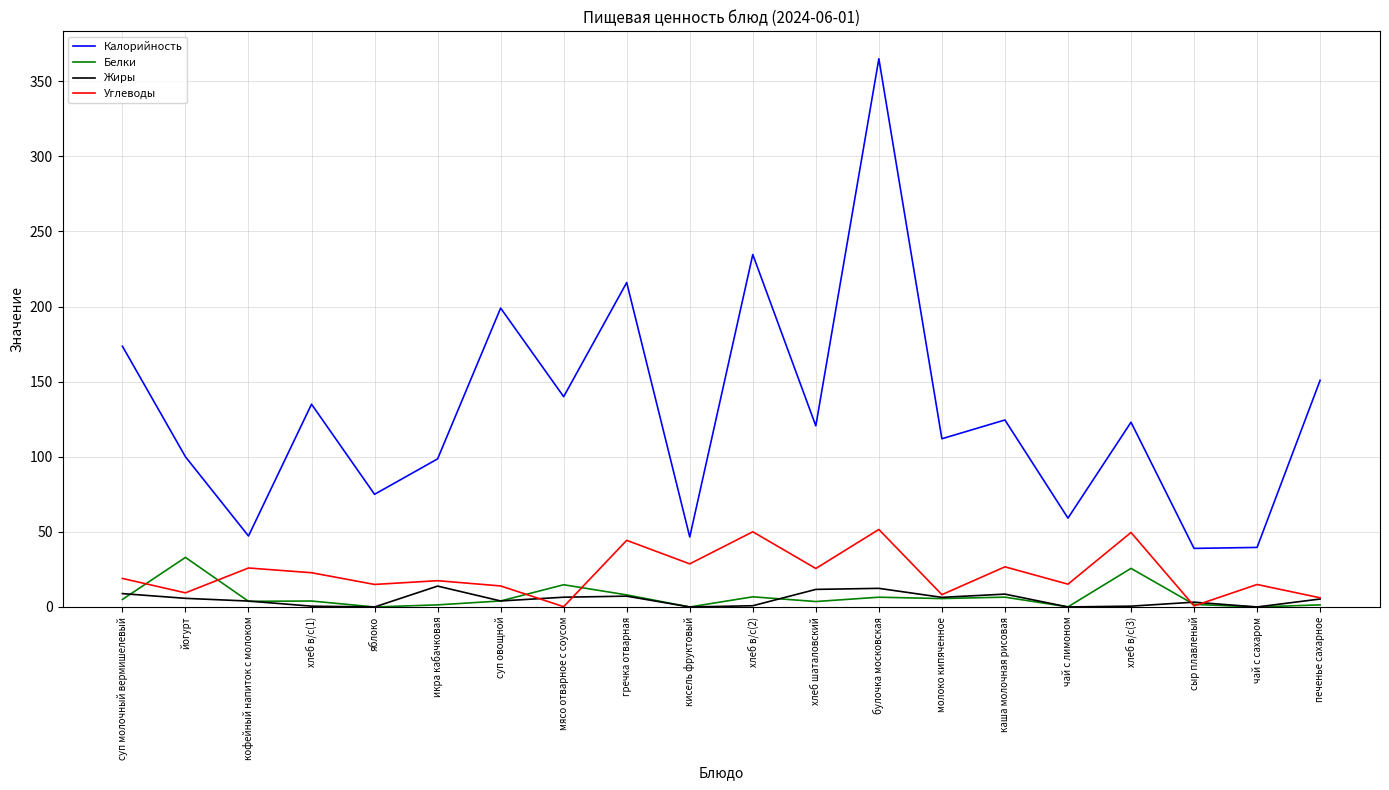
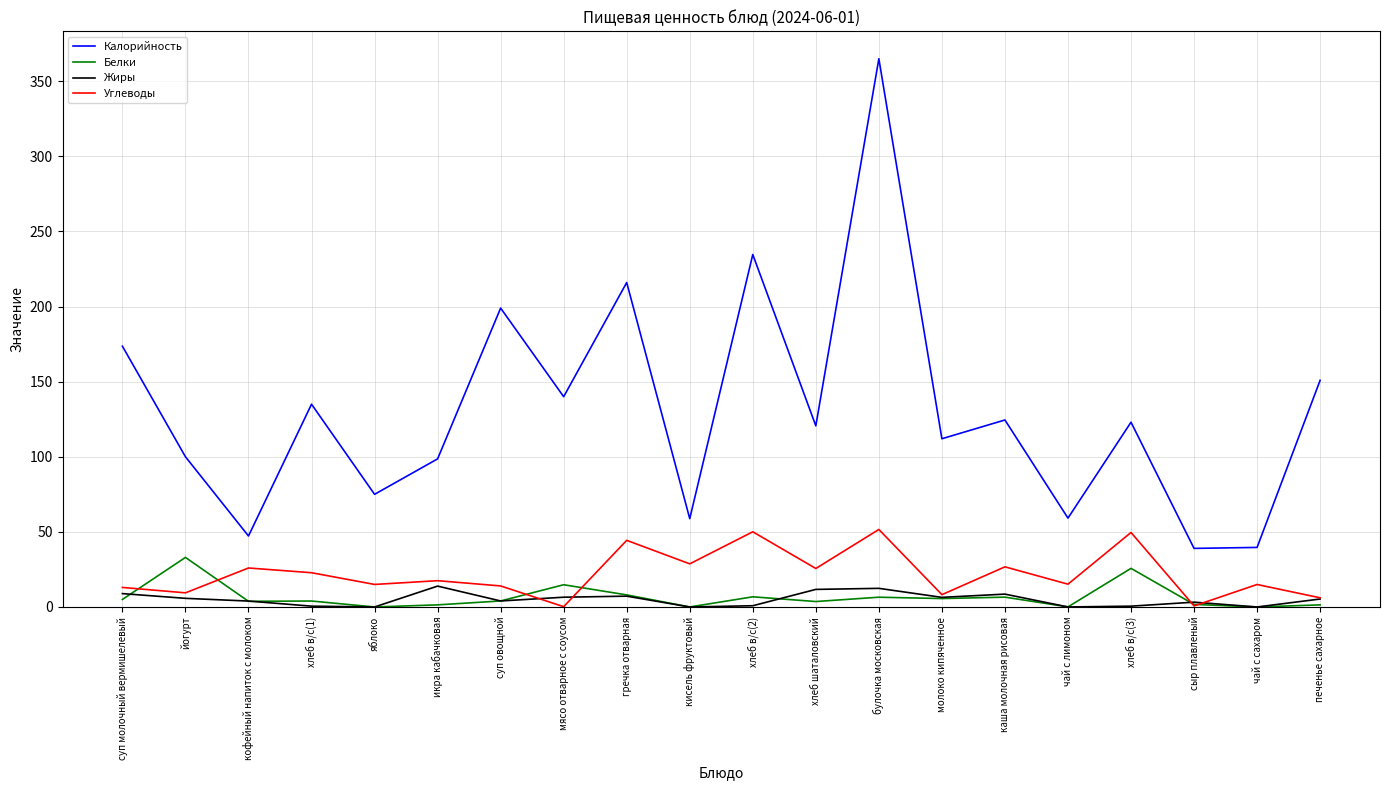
Углеводы, суп молочный вермишелевый: 19 -> 13
Калорийность, кисель фруктовый: 47 -> 59
